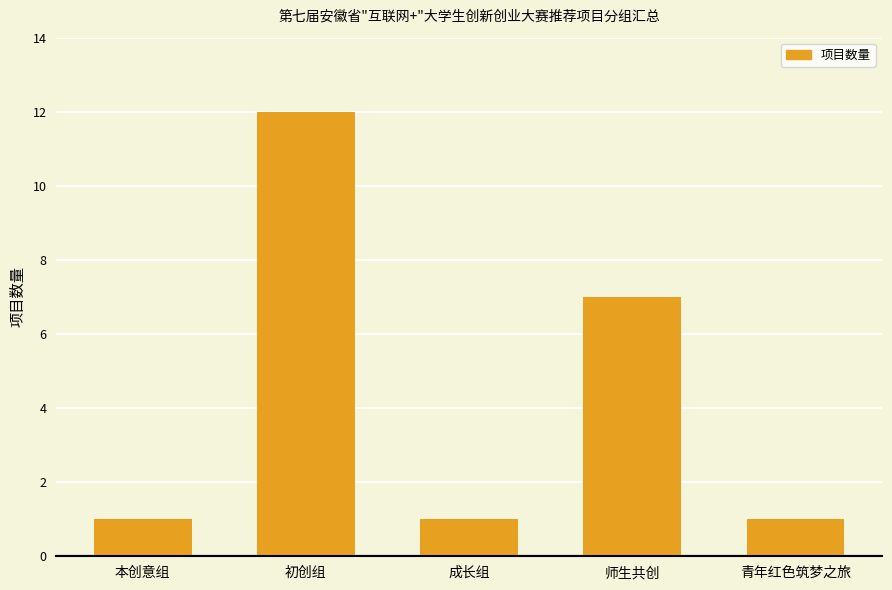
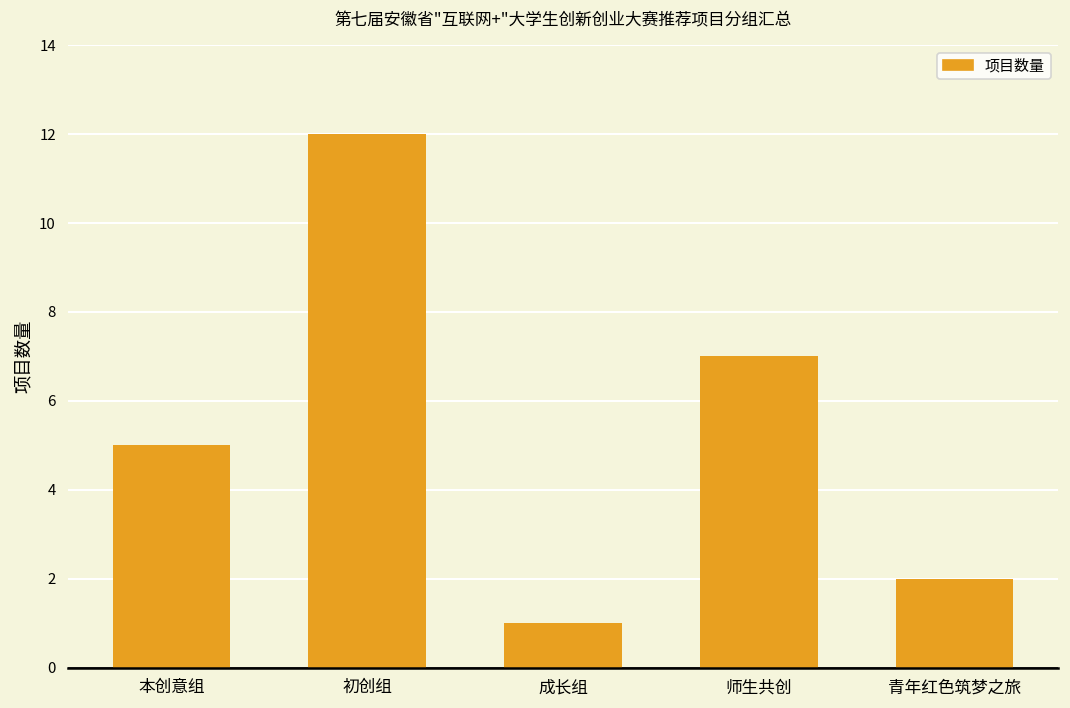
本创意组: 1 -> 5
青年红色筑梦之旅: 1 -> 2
